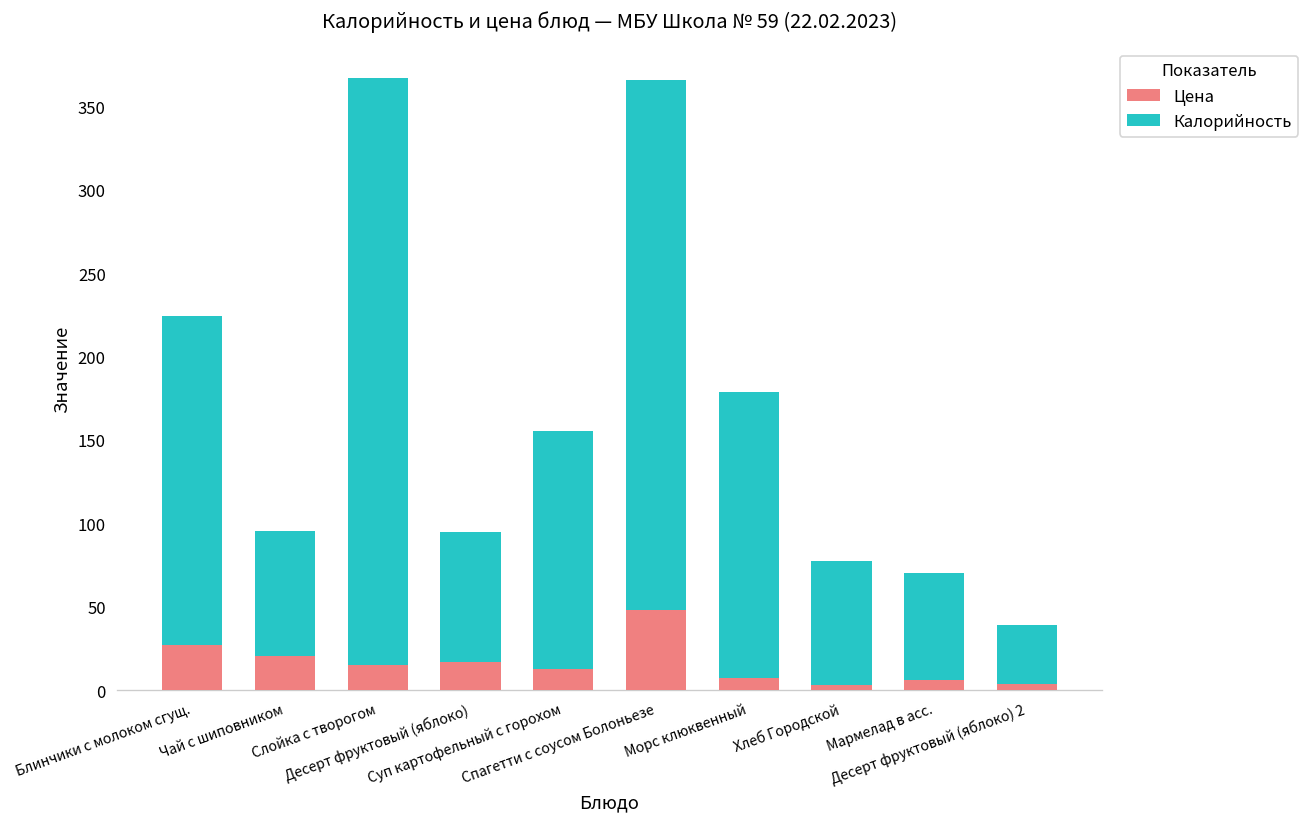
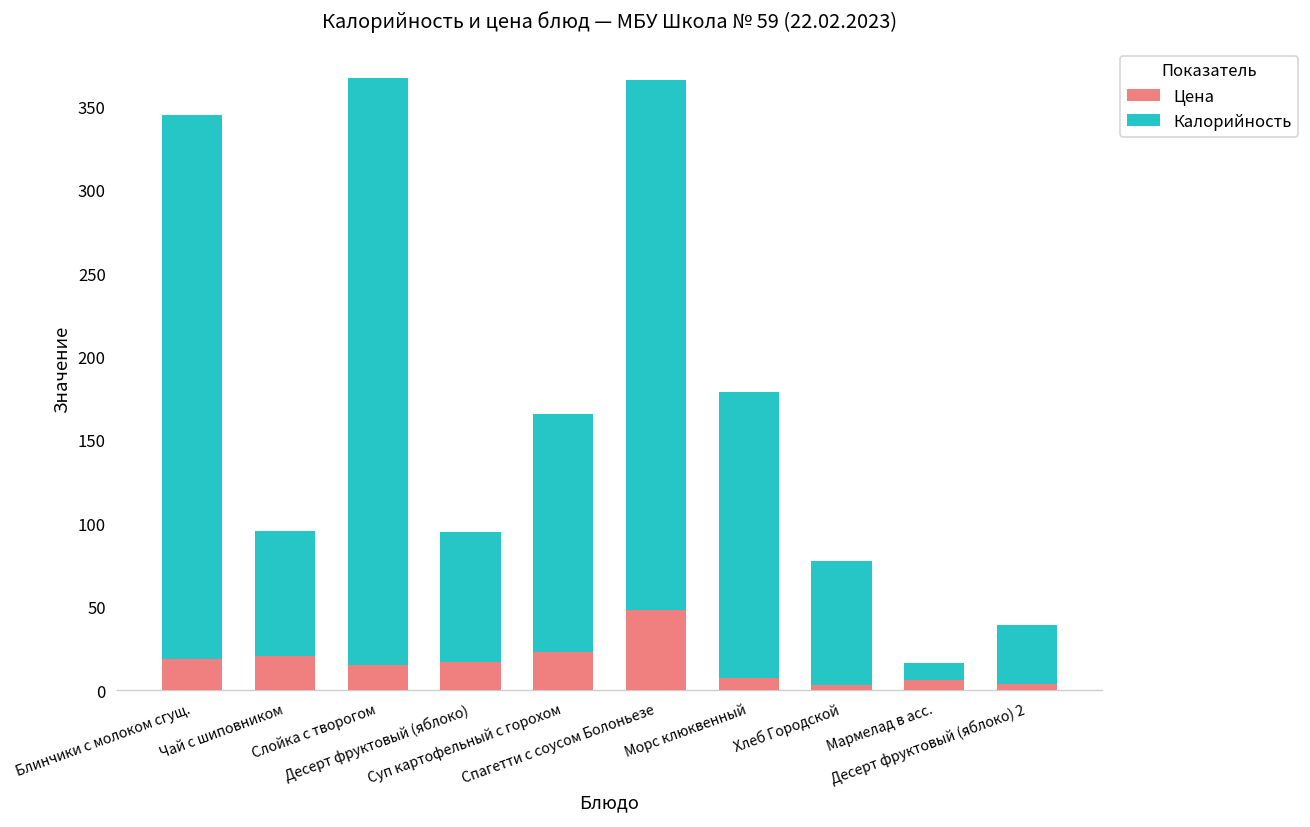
Цена, Блинчики с молоком сгущ.: 27 -> 19
Калорийность, Блинчики с молоком сгущ.: 197 -> 326
Цена, Суп картофельный с горохом: 13 -> 23
Калорийность, Мармелад в асс.: 64 -> 10
